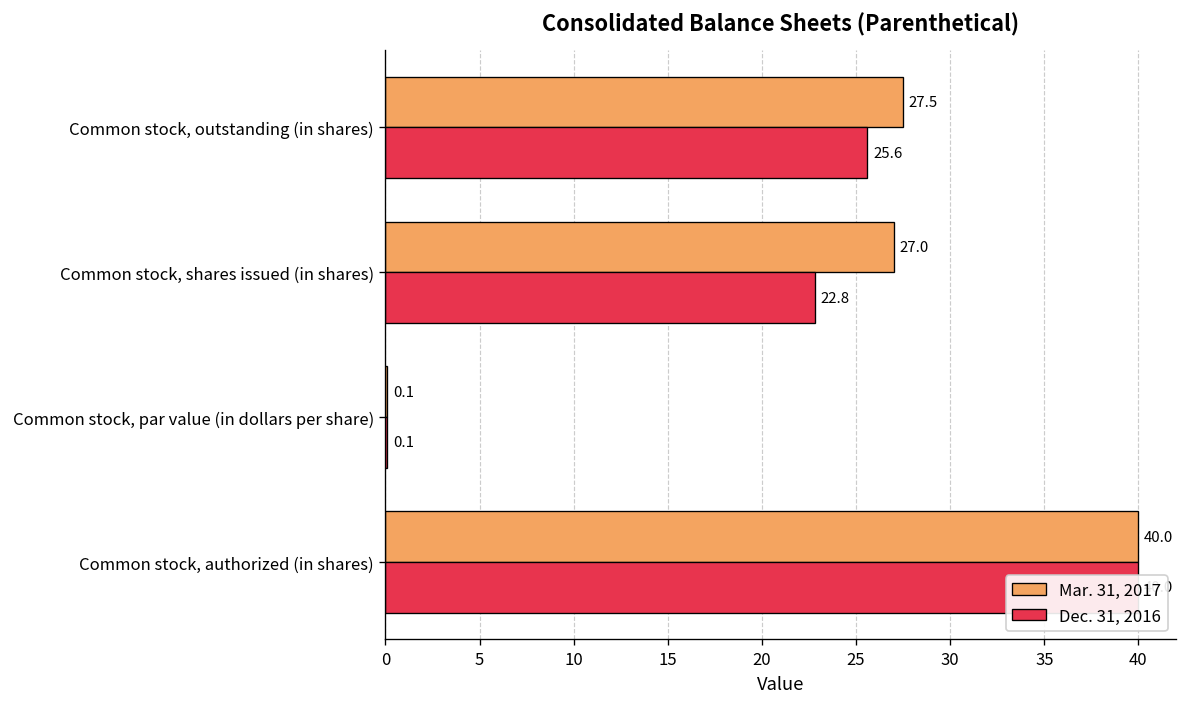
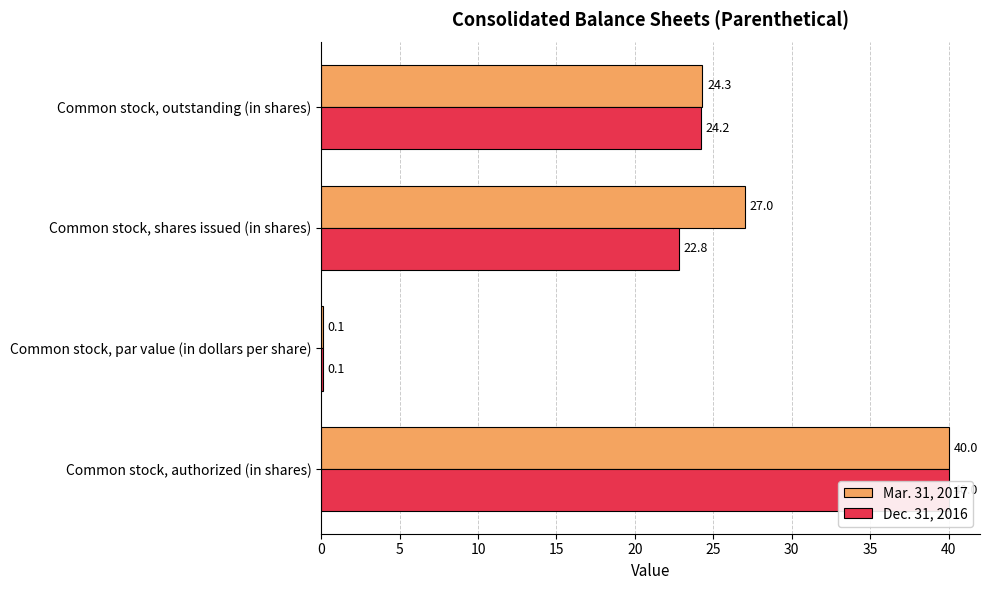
Mar. 31, 2017, Common stock, outstanding (in shares): 27.5 -> 24.3
Dec. 31, 2016, Common stock, outstanding (in shares): 25.6 -> 24.2
